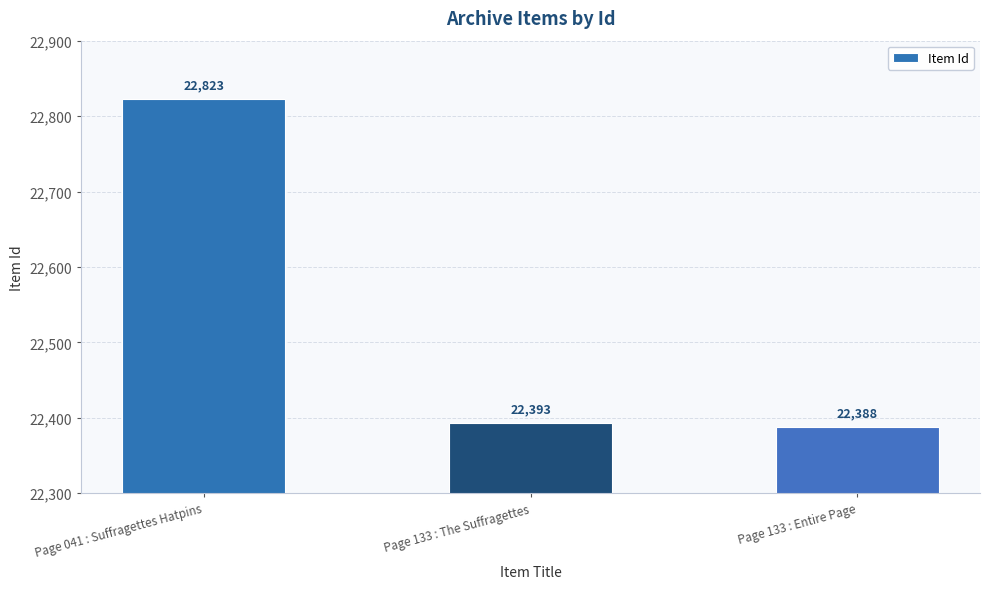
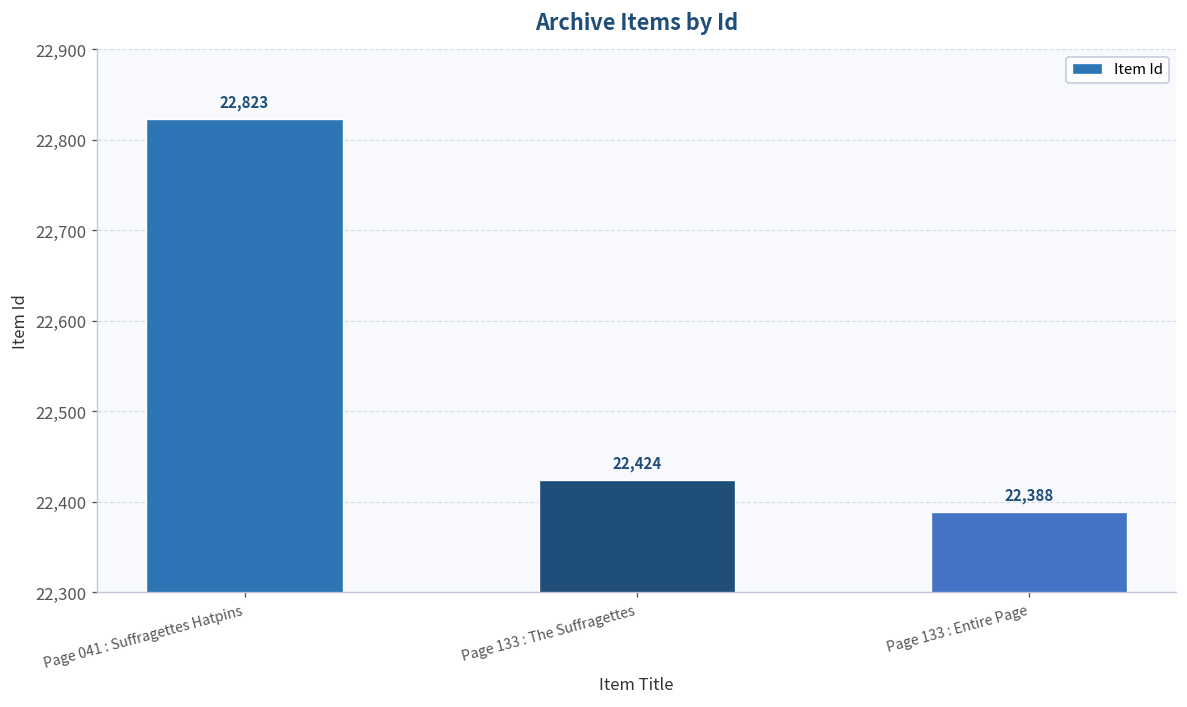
Page 133 : The Suffragettes: 22,393 -> 22,424
